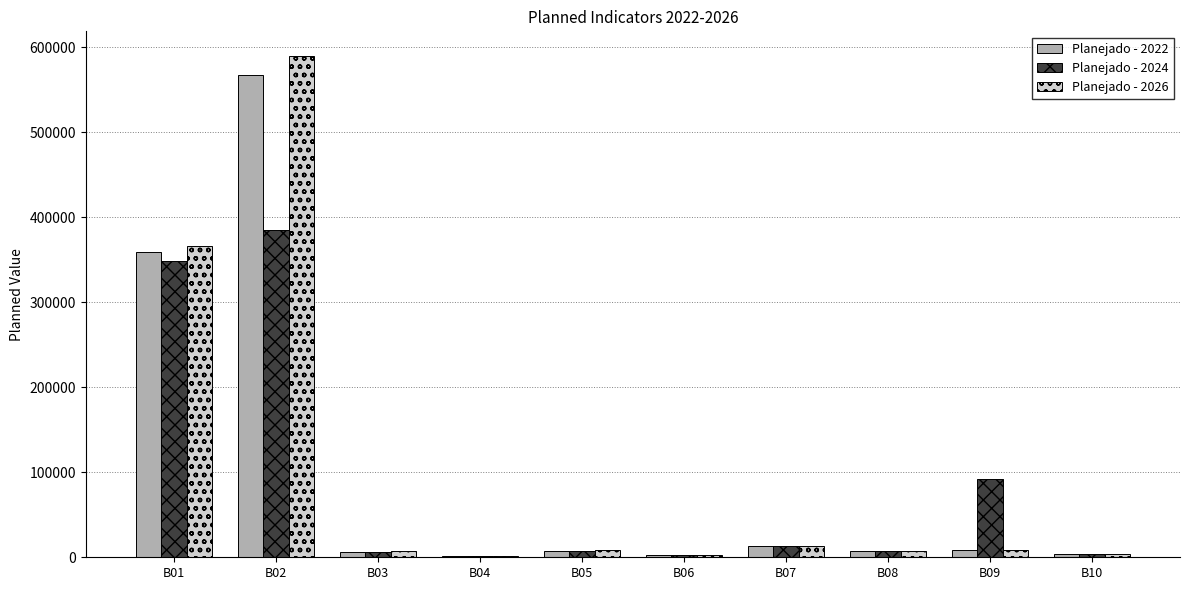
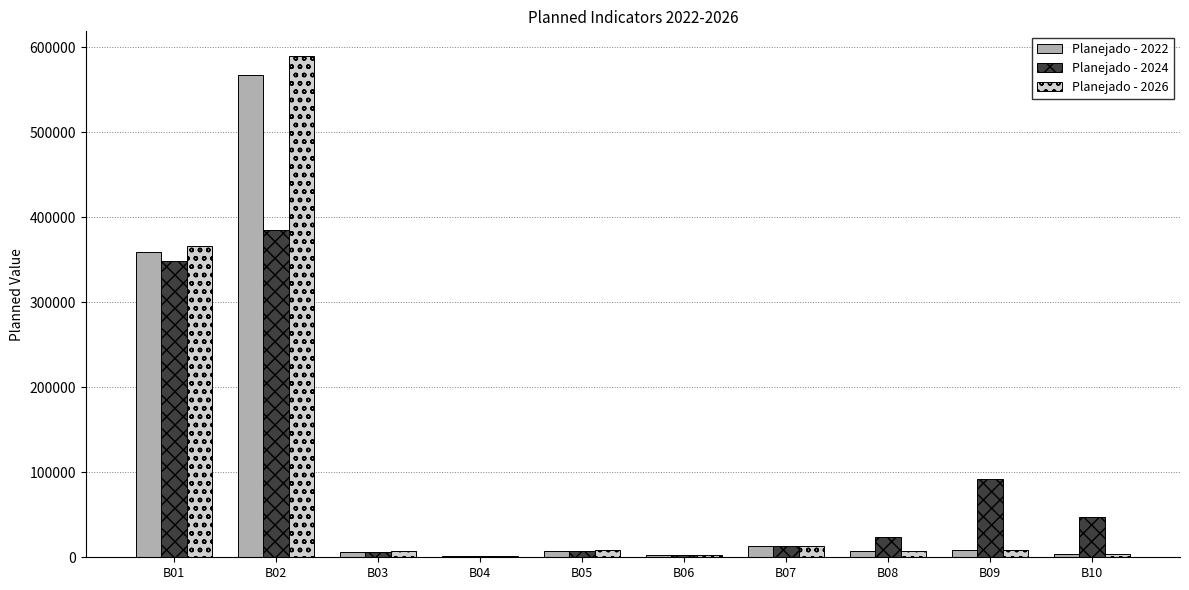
Planejado - 2024, B08: 10000 -> 20000
Planejado - 2024, B10: 0 -> 50000
